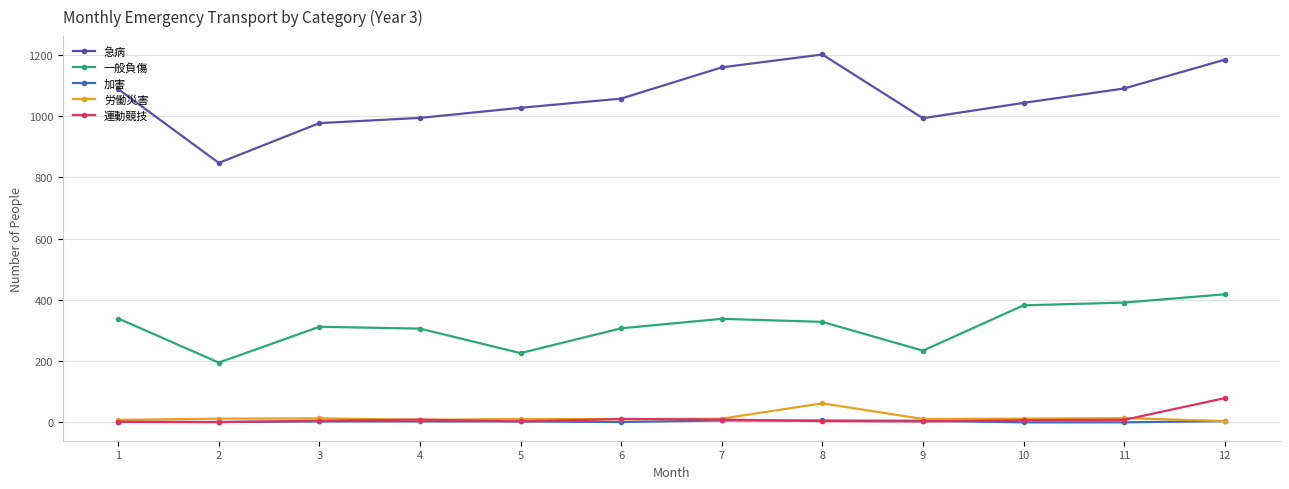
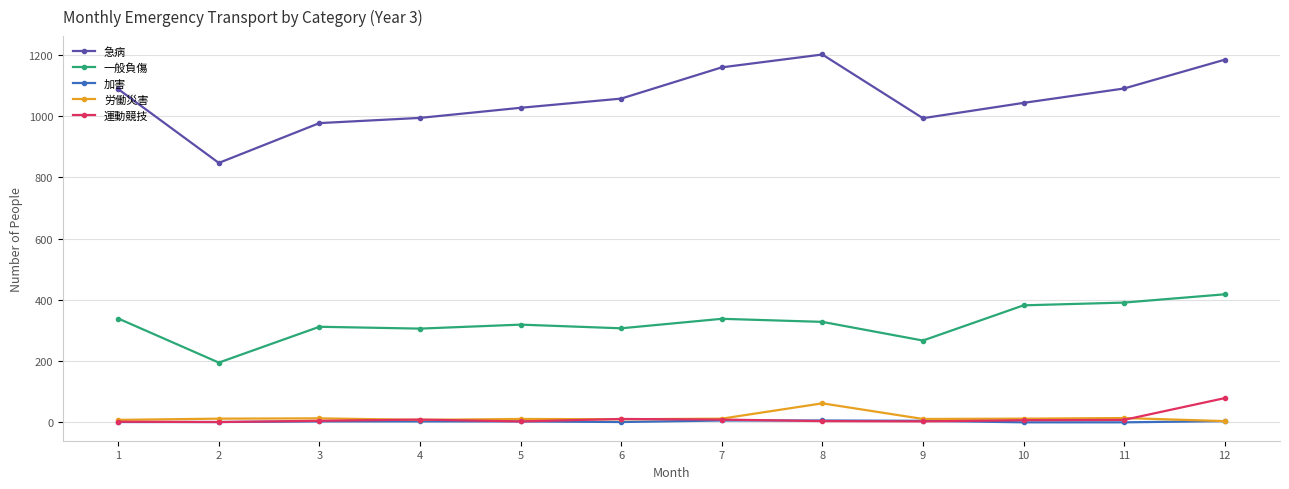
一般負傷, 5: 230 -> 320
一般負傷, 9: 230 -> 270
